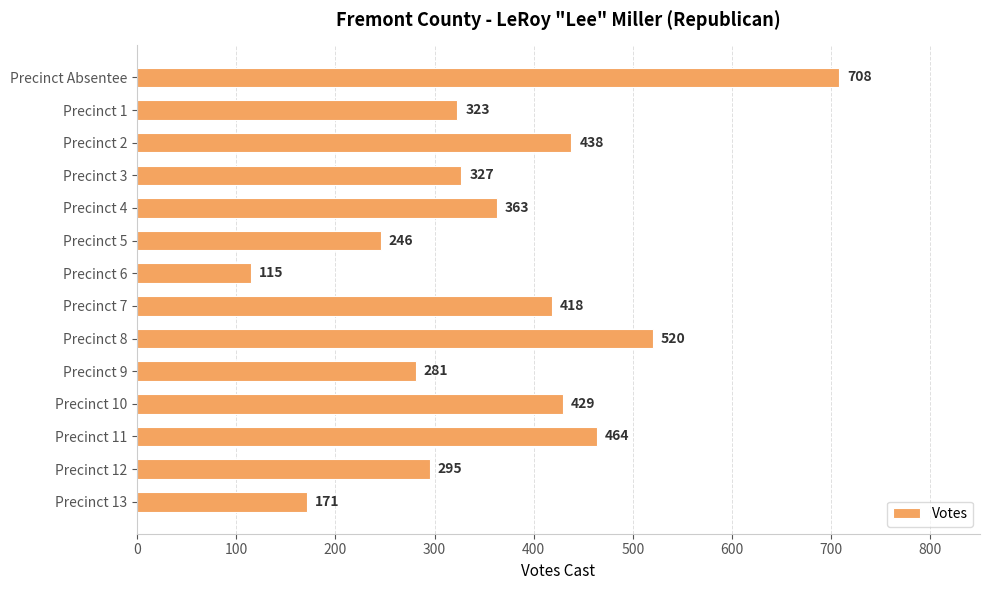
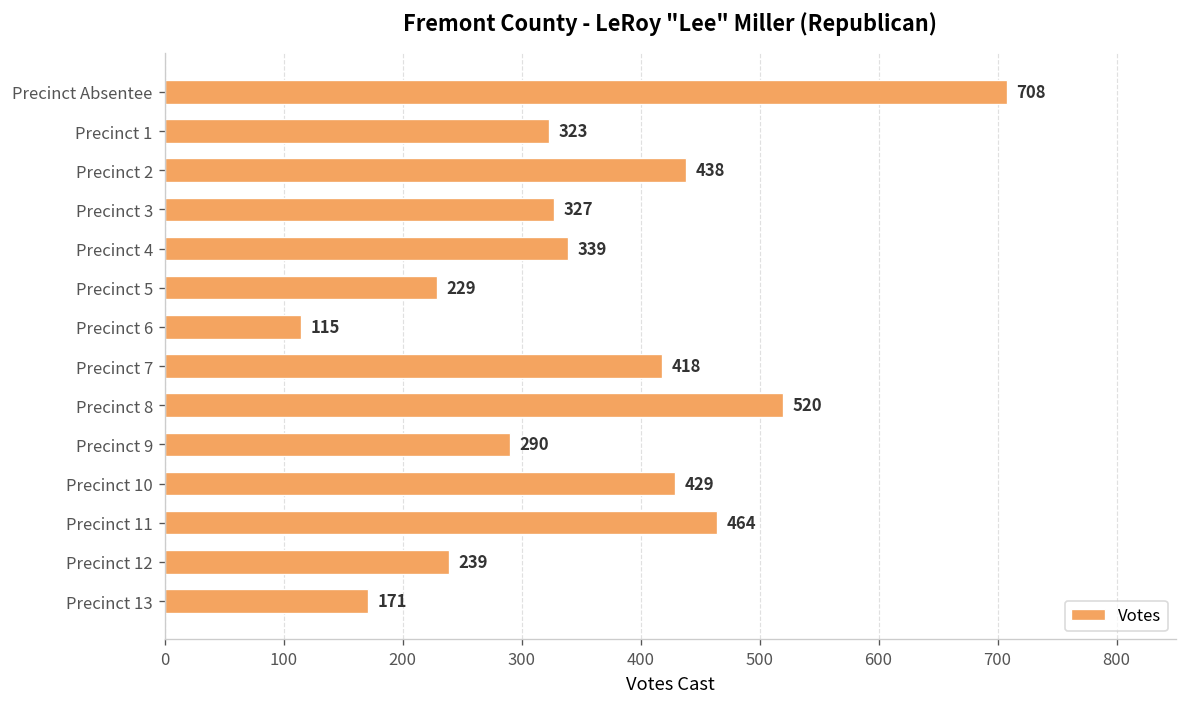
Precinct 4: 363 -> 339
Precinct 5: 246 -> 229
Precinct 9: 281 -> 290
Precinct 12: 295 -> 239
